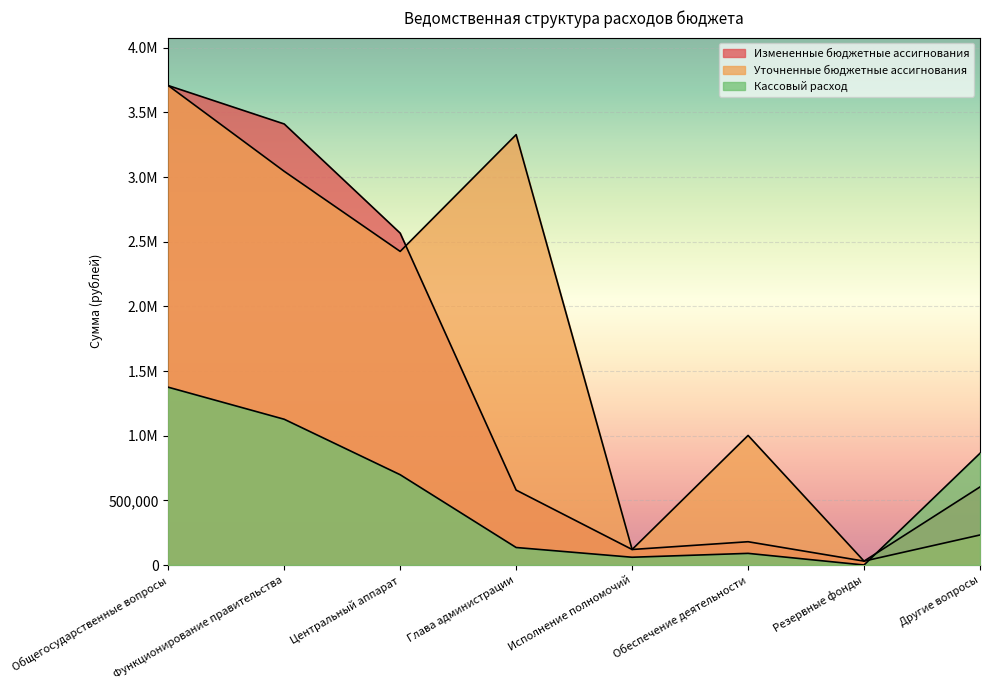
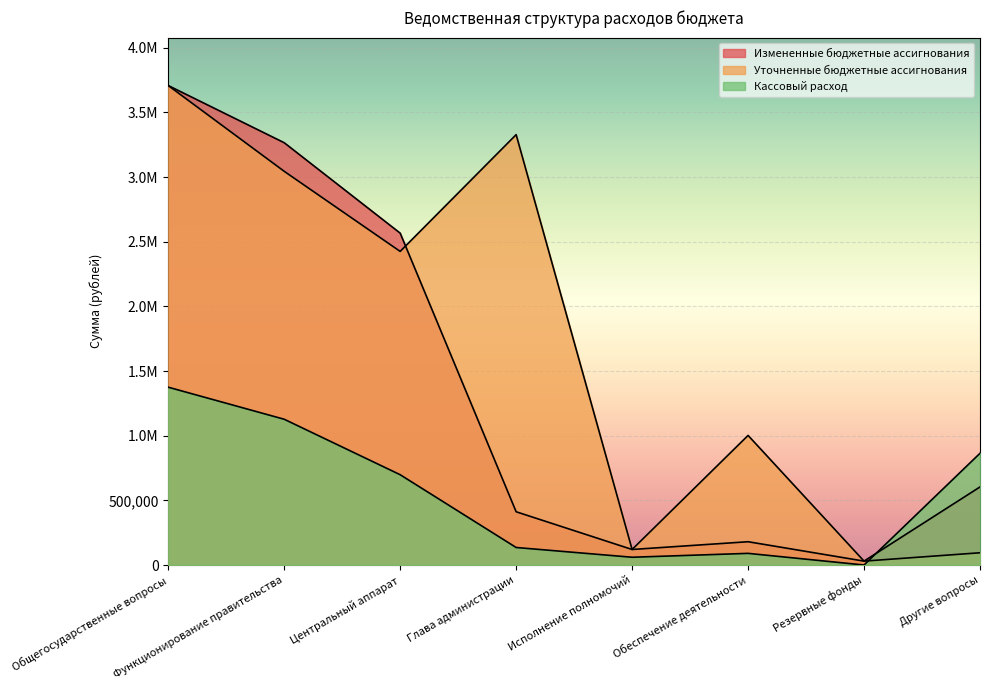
Измененные бюджетные ассигнования, Функционирование правительства: 3,410,000 -> 3,270,000
Измененные бюджетные ассигнования, Глава администрации: 580,000 -> 410,000
Уточненные бюджетные ассигнования, Другие вопросы: 230,000 -> 90,000
